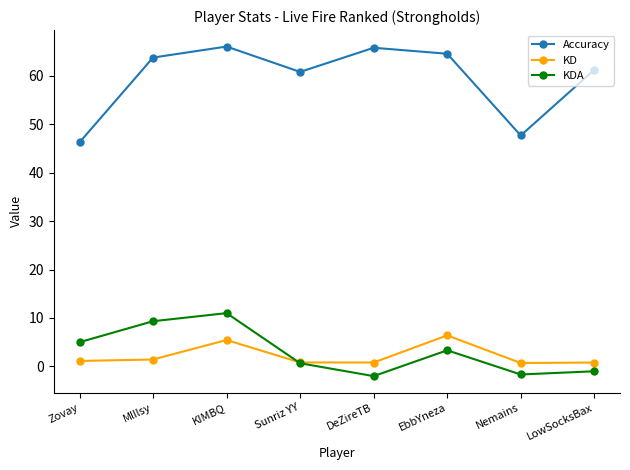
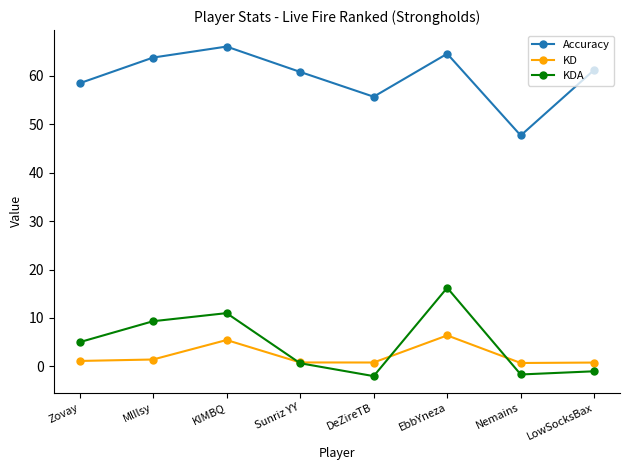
Accuracy, Zovay: 46 -> 58
Accuracy, DeZireTB: 66 -> 56
KDA, EbbYneza: 3 -> 16
